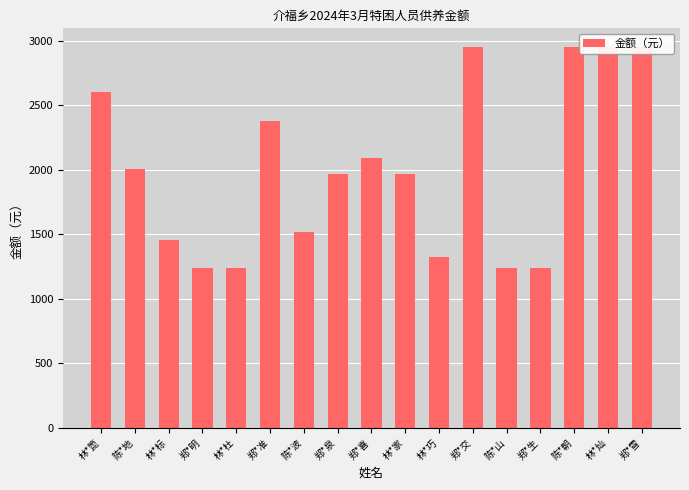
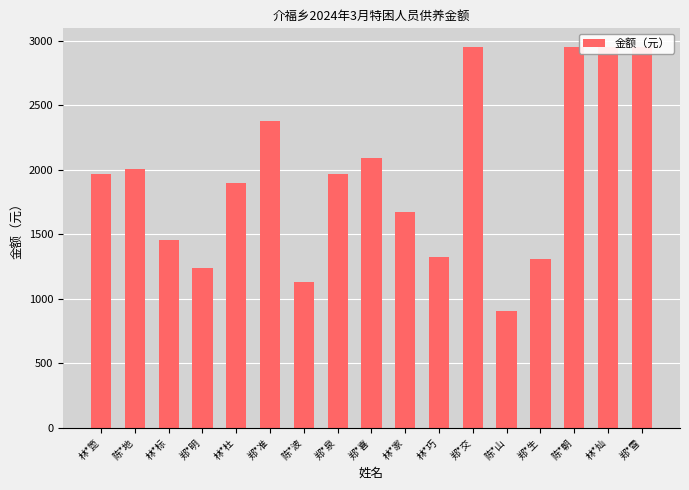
林*箆: 2600 -> 1970
林*杜: 1240 -> 1890
陈*波: 1510 -> 1130
林*家: 1970 -> 1670
陈*山: 1240 -> 900
郑*生: 1240 -> 1300
